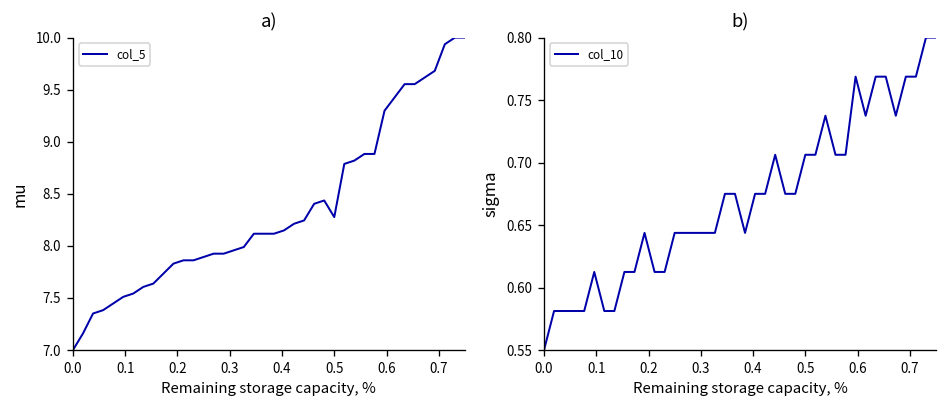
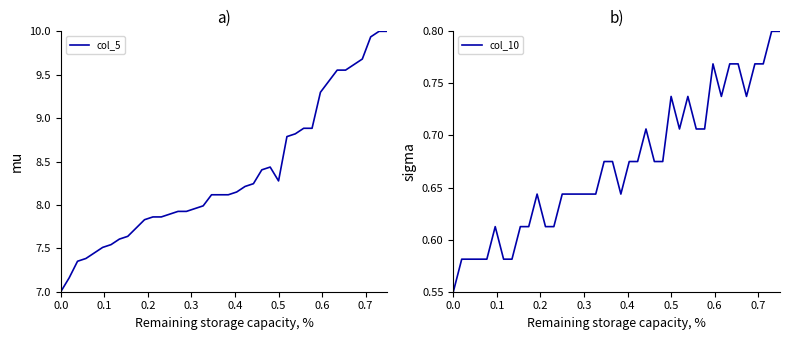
b), 0.5: 0.706 -> 0.738
